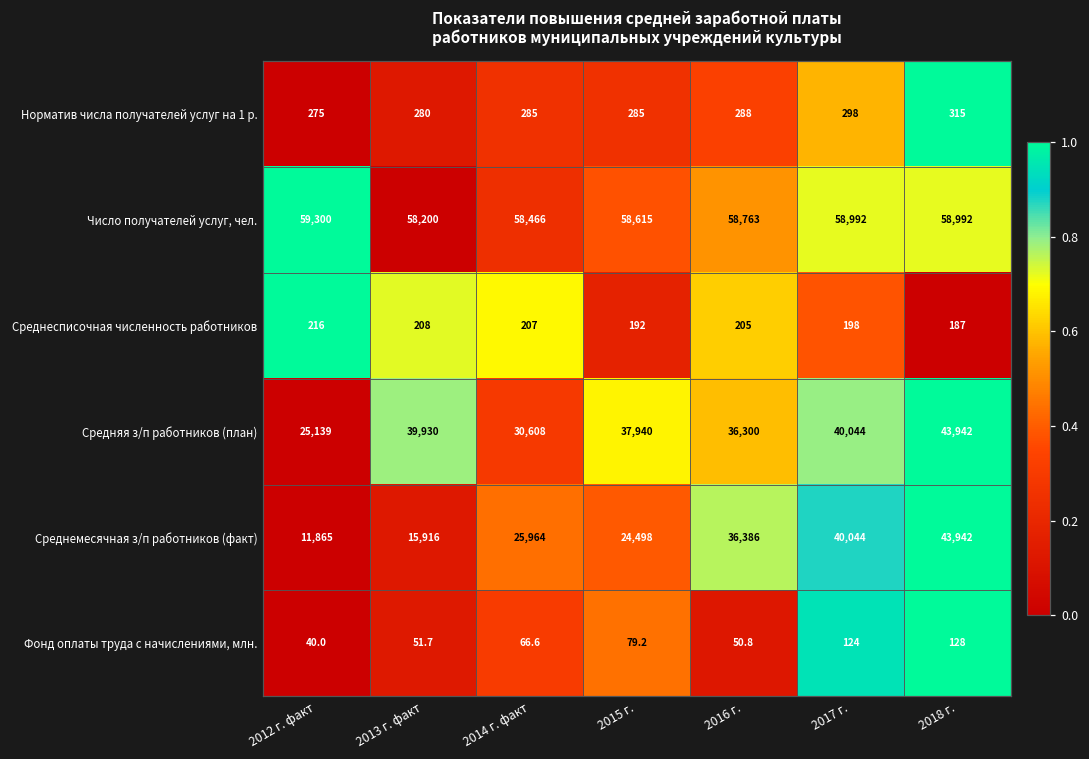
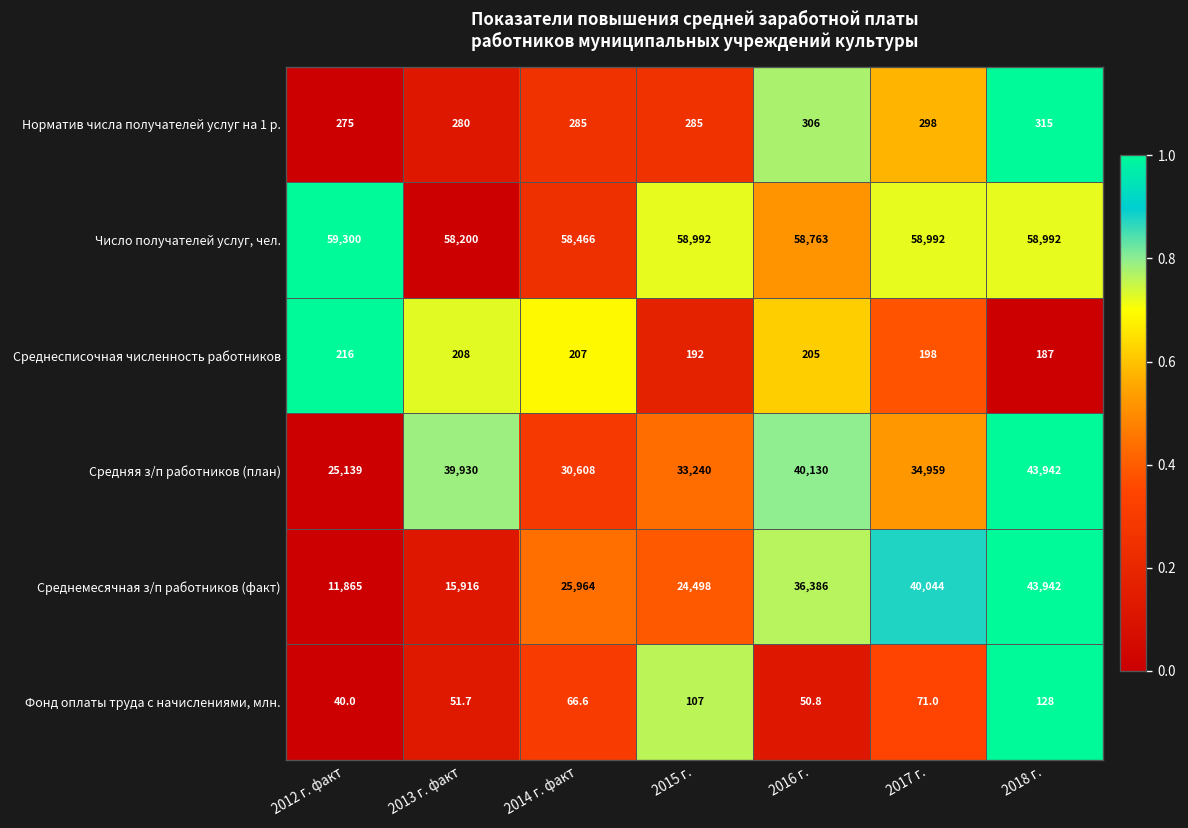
Норматив числа получателей услуг на 1 р., 2016 г.: 288 -> 306
Число получателей услуг, чел., 2015 г.: 58,615 -> 58,992
Средняя з/п работников (план), 2015 г.: 37,940 -> 33,240
Средняя з/п работников (план), 2016 г.: 36,300 -> 40,130
Средняя з/п работников (план), 2017 г.: 40,044 -> 34,959
Фонд оплаты труда с начислениями, млн., 2015 г.: 79.2 -> 107
Фонд оплаты труда с начислениями, млн., 2017 г.: 124 -> 71.0
